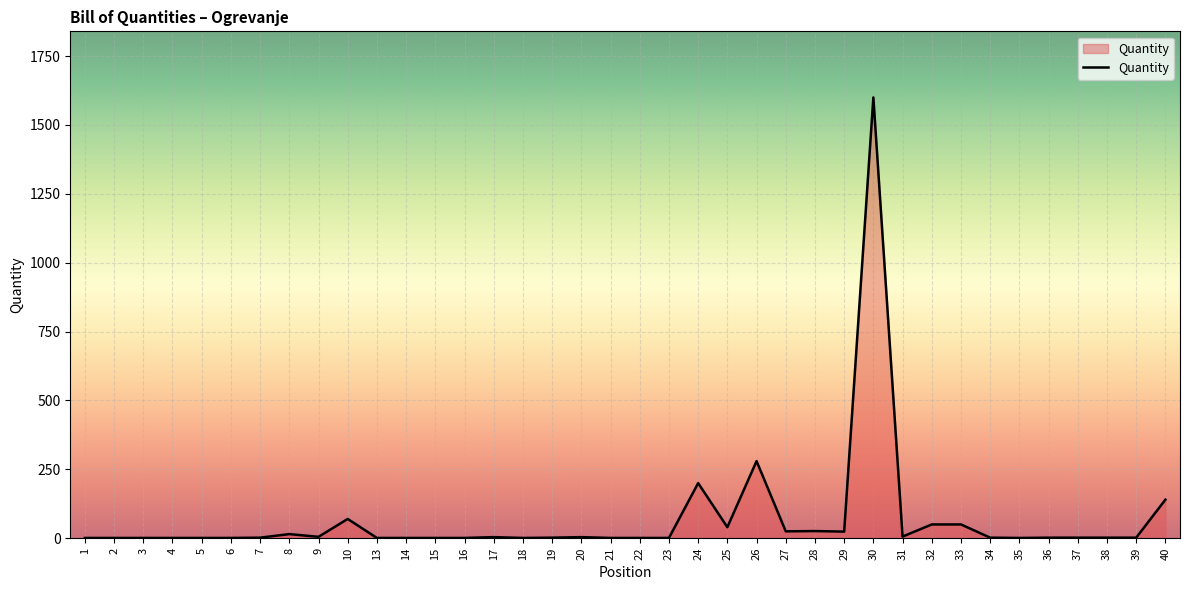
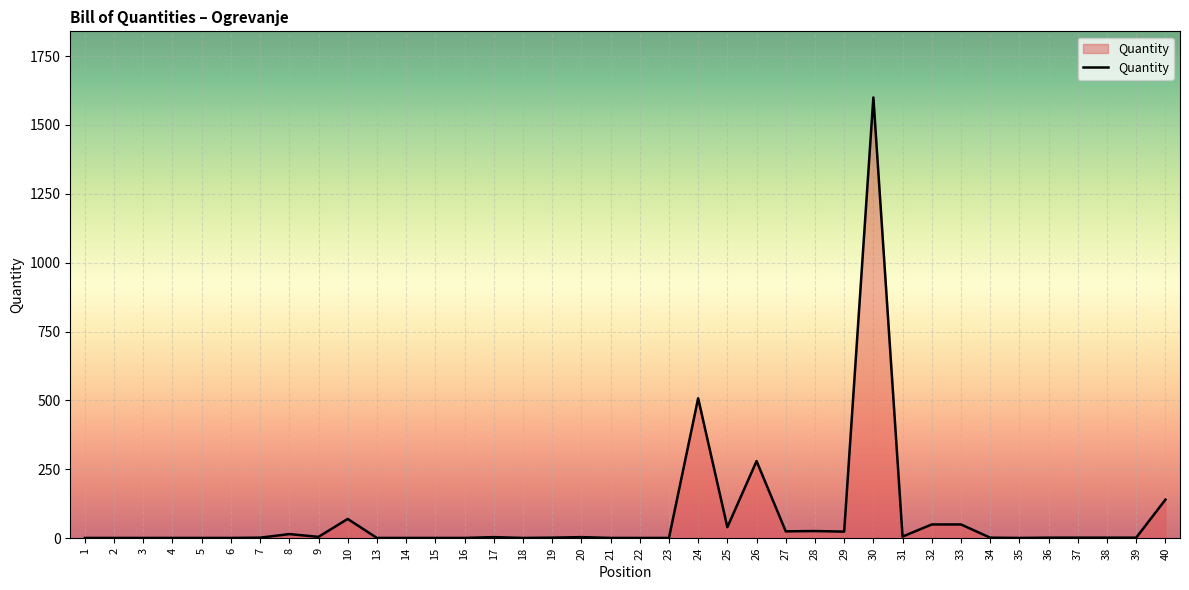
24: 200 -> 510
